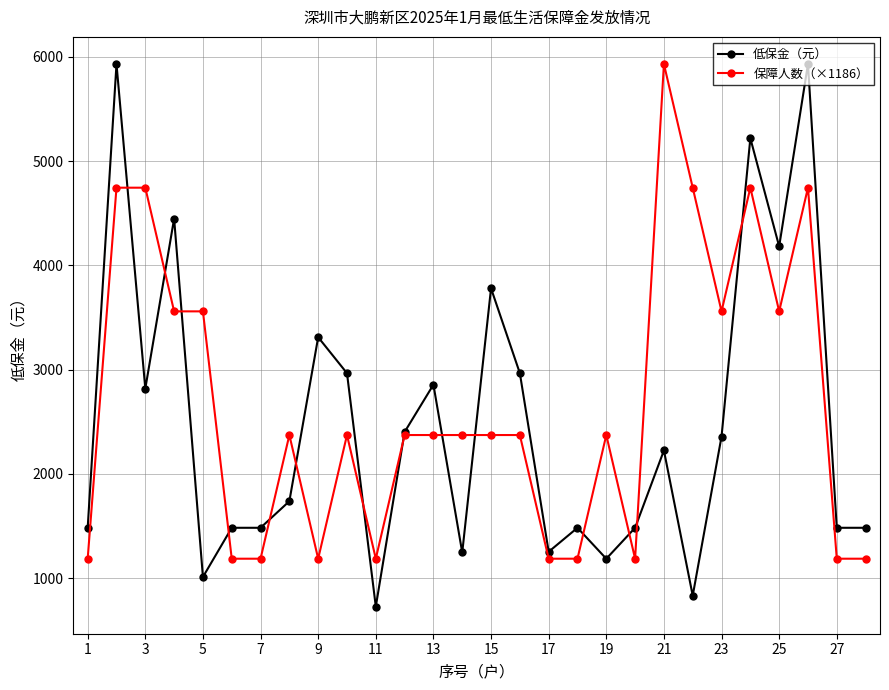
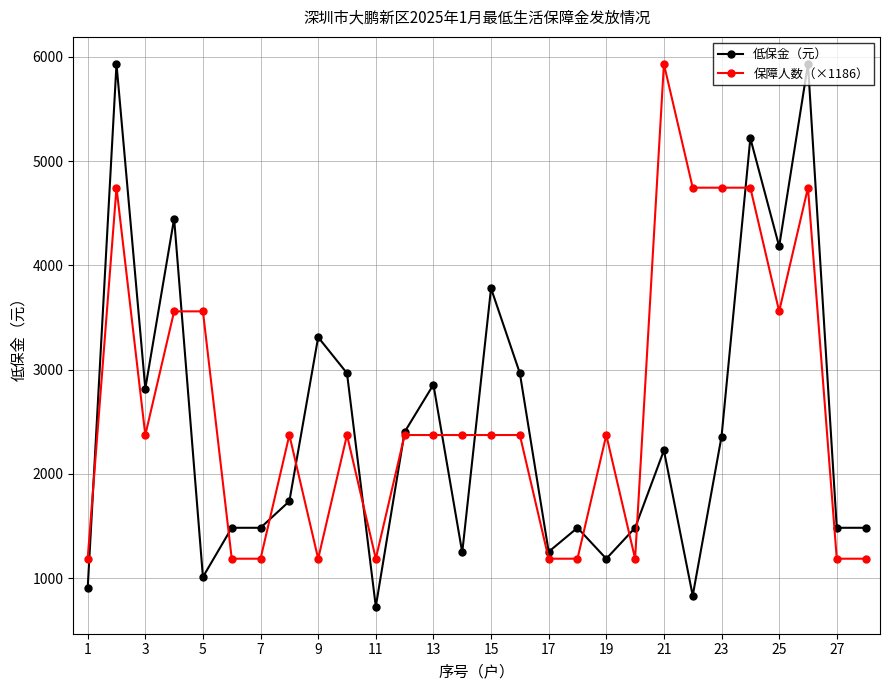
低保金（元）, 1: 1480 -> 900
保障人数（×1186）, 3: 4750 -> 2370
保障人数（×1186）, 23: 3560 -> 4750
